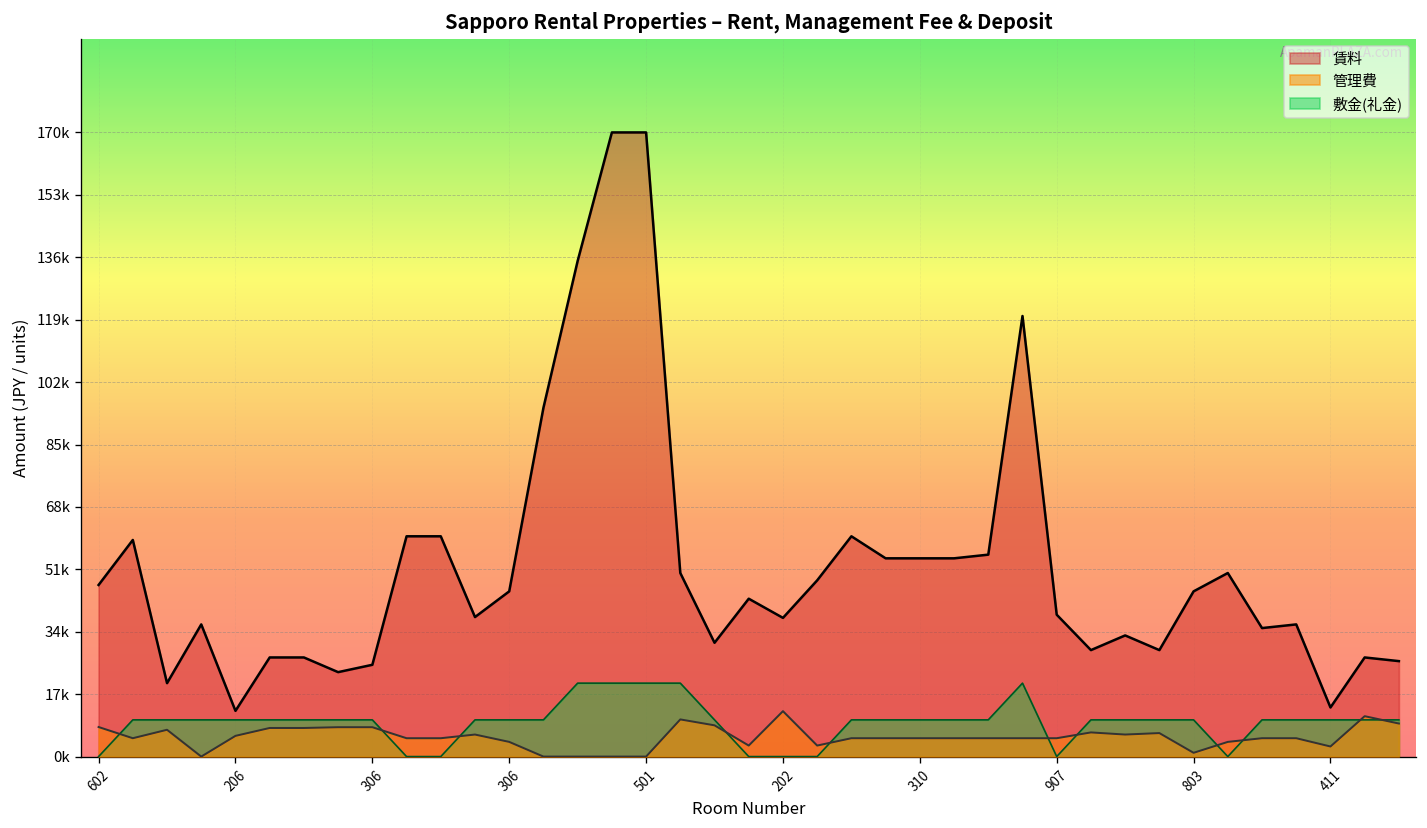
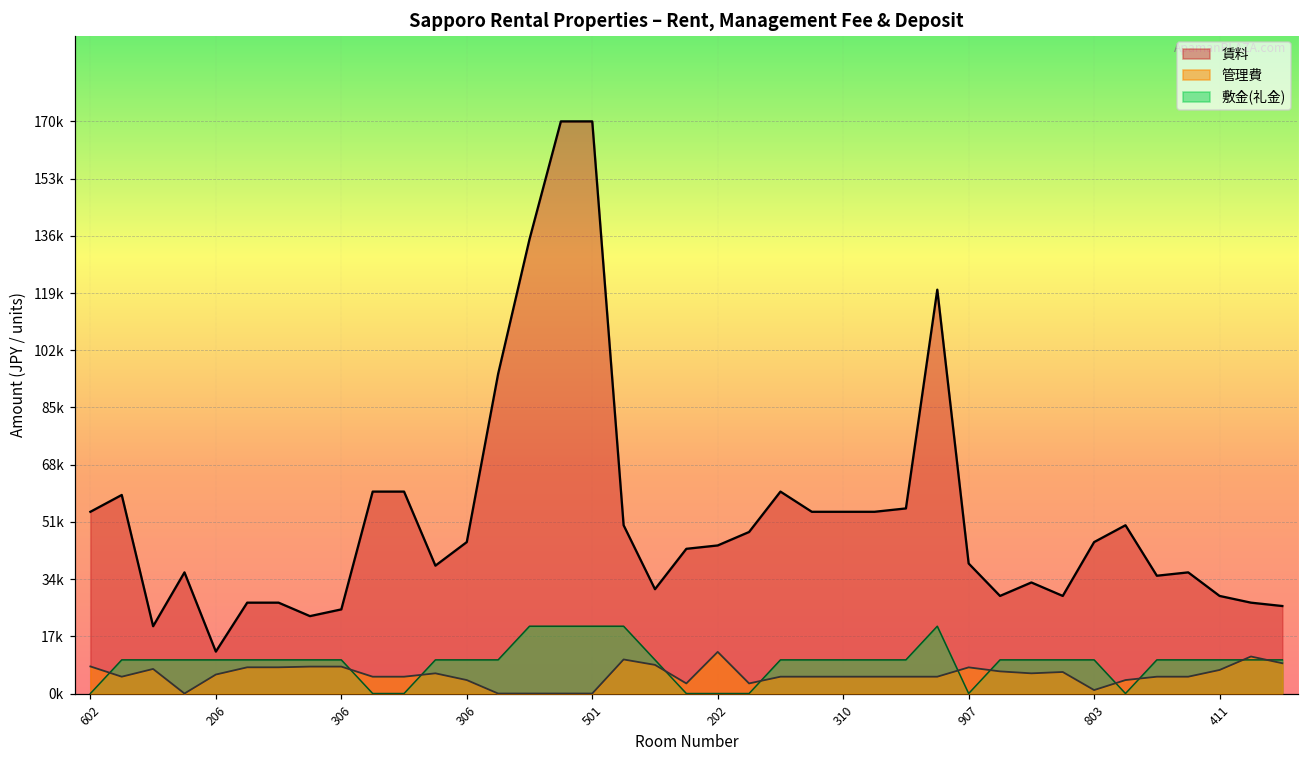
賃料, 602: 47000 -> 54000
賃料, 202: 38000 -> 44000
管理費, 907: 5000 -> 8000
賃料, 411: 13000 -> 29000
管理費, 411: 3000 -> 7000
